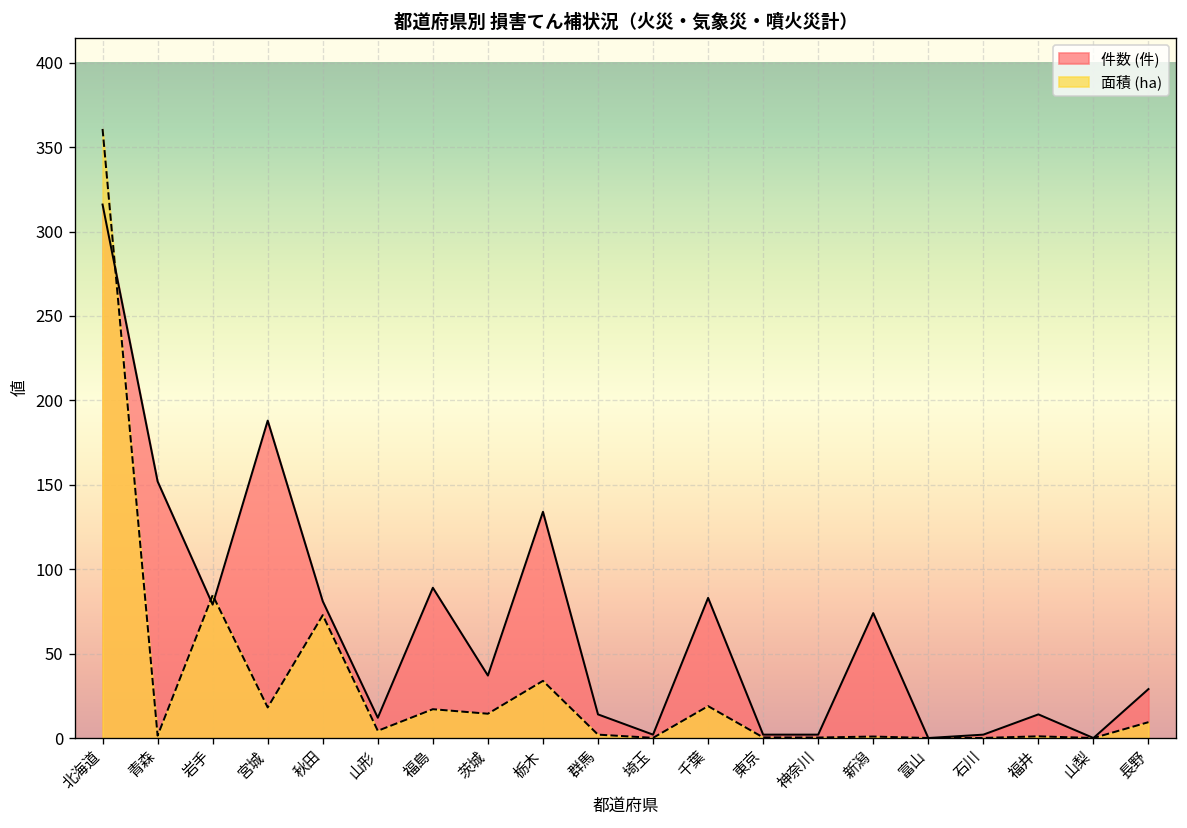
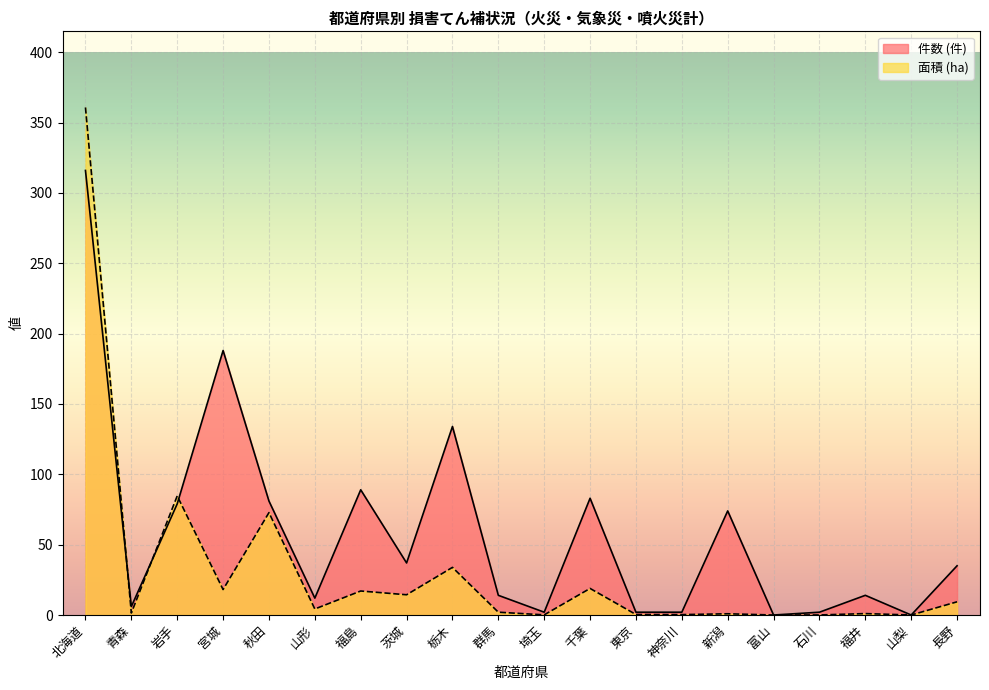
件数 (件), 青森: 152 -> 6
件数 (件), 長野: 29 -> 35
